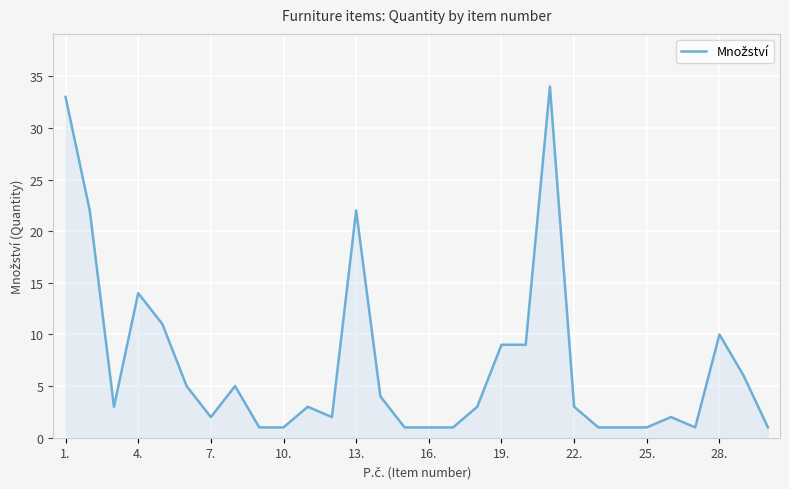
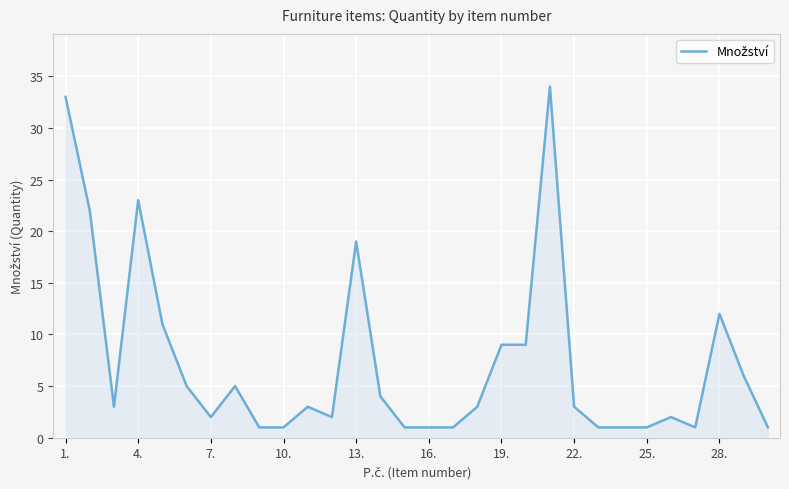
4.: 14 -> 23
13.: 22 -> 19
28.: 10 -> 12
